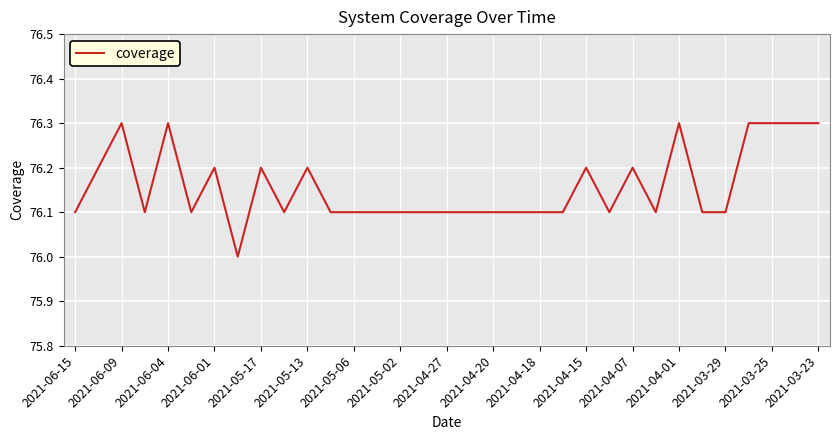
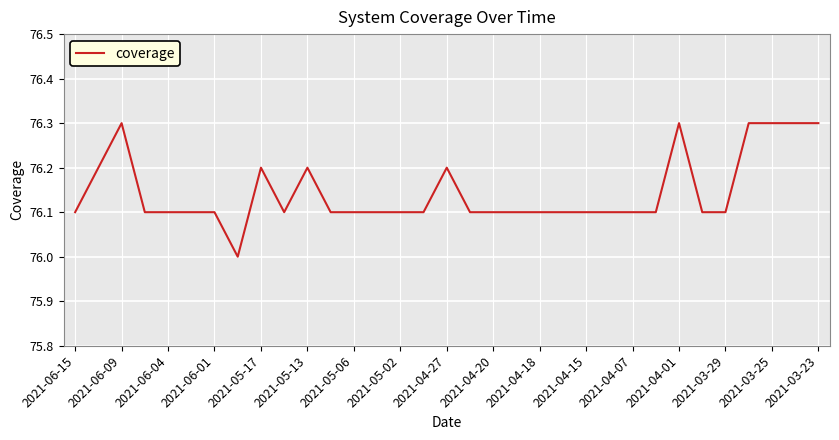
2021-06-04: 76.3 -> 76.1
2021-06-01: 76.2 -> 76.1
2021-04-27: 76.1 -> 76.2
2021-04-15: 76.2 -> 76.1
2021-04-07: 76.2 -> 76.1
